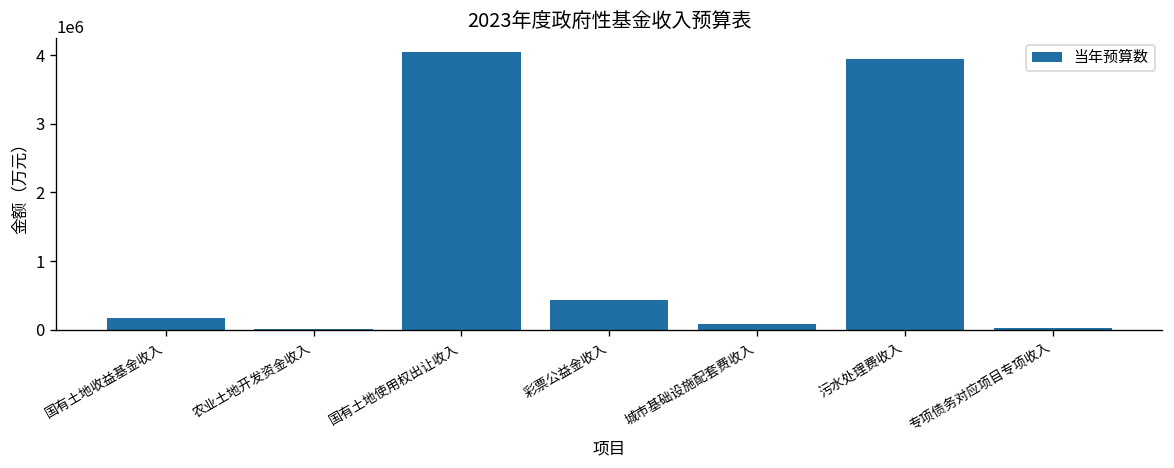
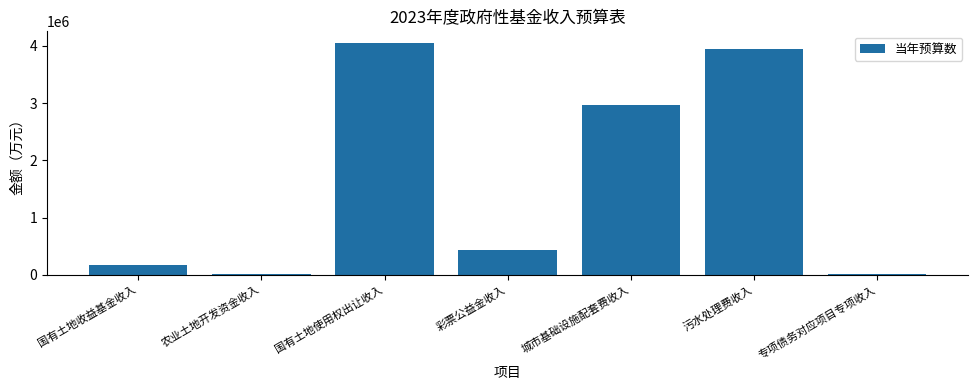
城市基础设施配套费收入: 100000 -> 3000000
